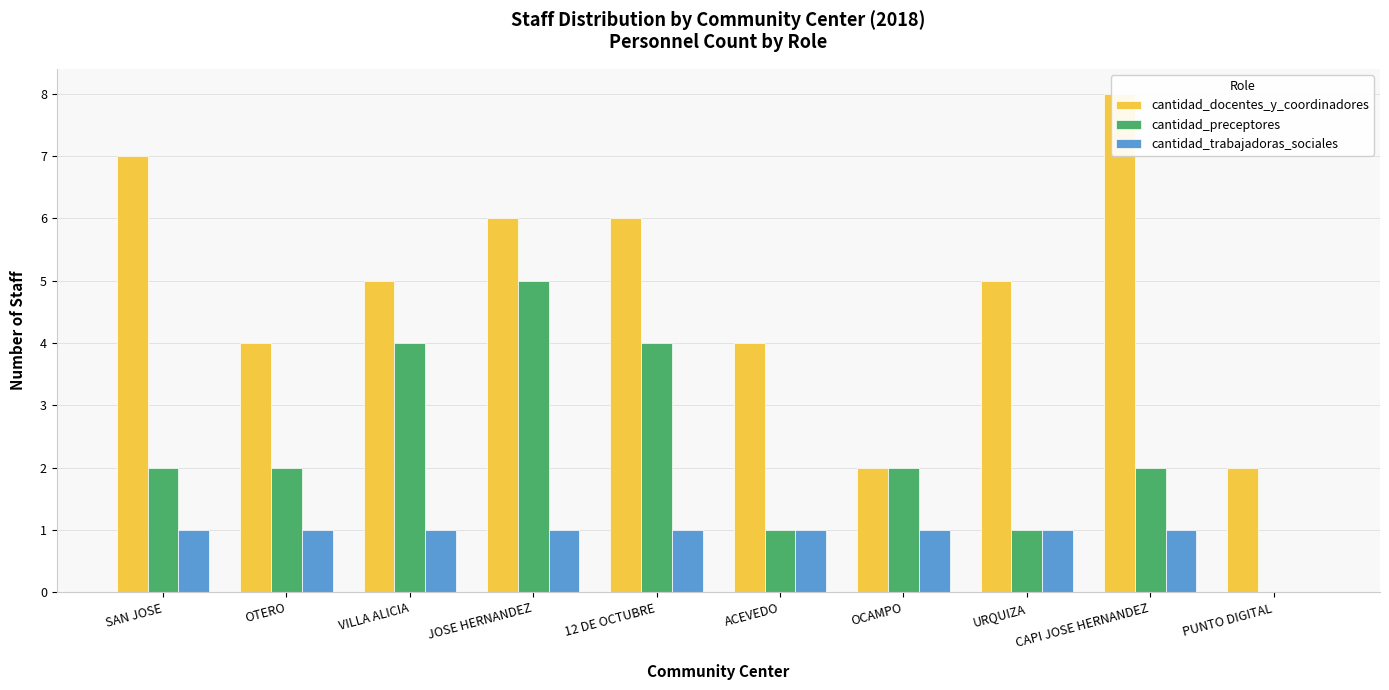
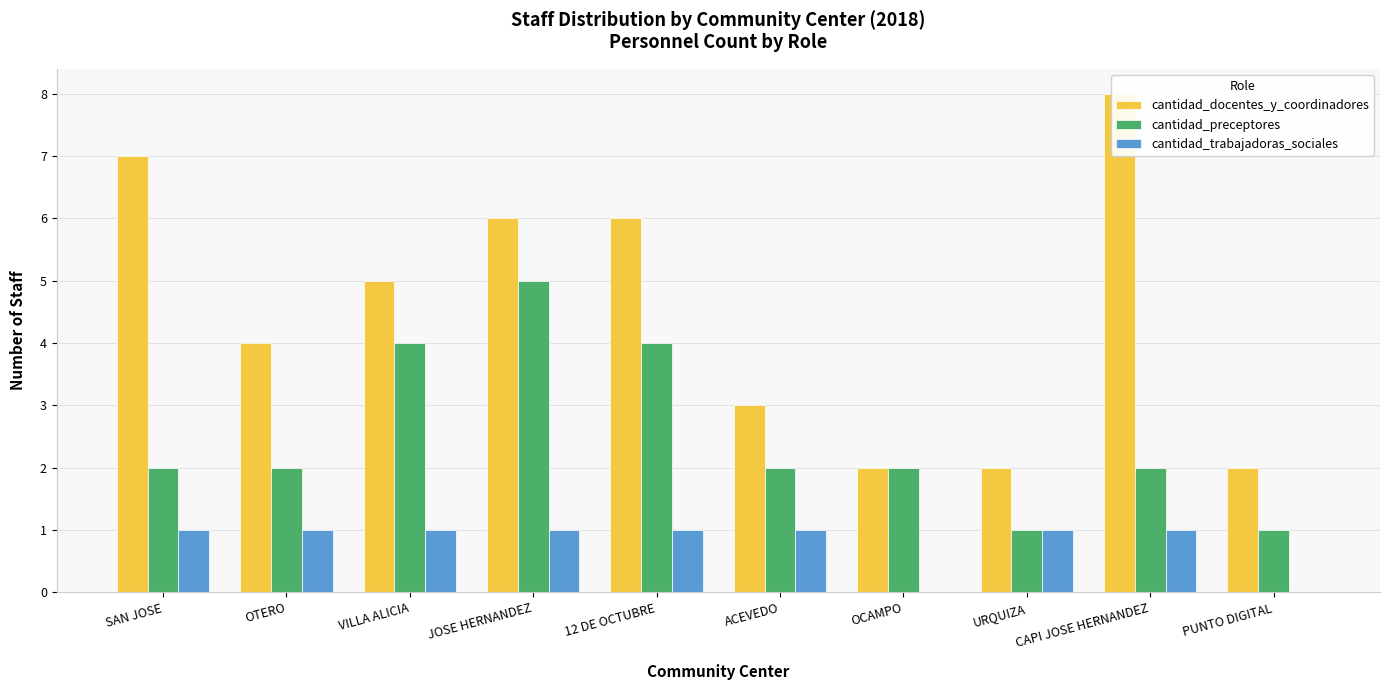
cantidad_docentes_y_coordinadores, ACEVEDO: 4 -> 3
cantidad_preceptores, ACEVEDO: 1 -> 2
cantidad_trabajadoras_sociales, OCAMPO: 1 -> 0
cantidad_docentes_y_coordinadores, URQUIZA: 5 -> 2
cantidad_preceptores, PUNTO DIGITAL: 0 -> 1
